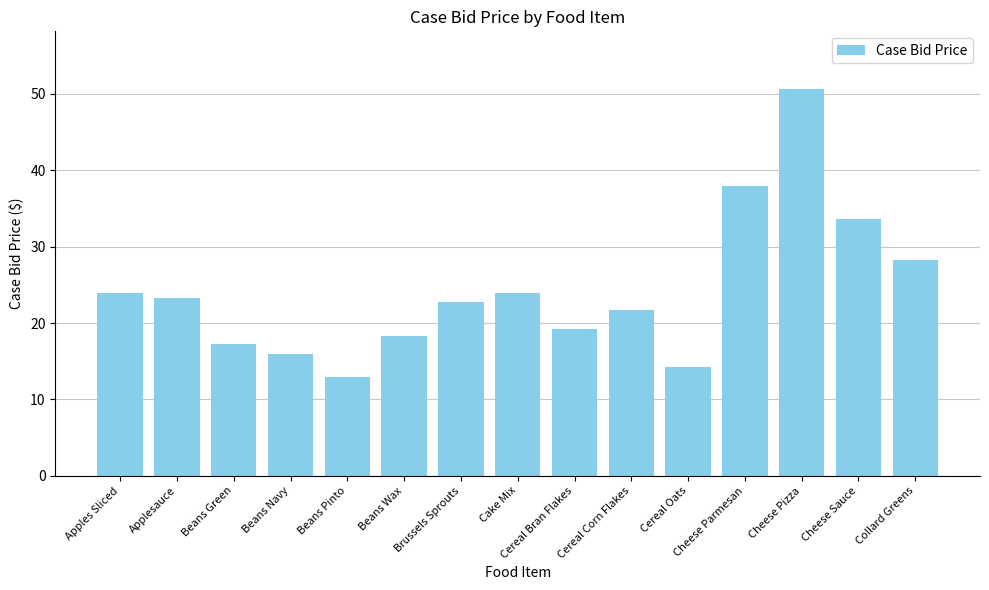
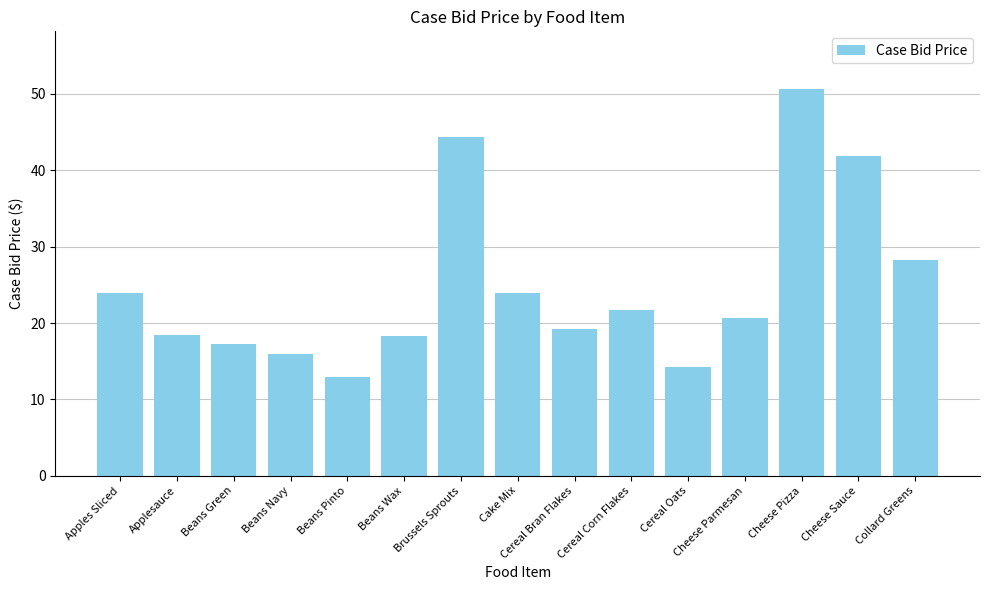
Applesauce: 23 -> 18
Brussels Sprouts: 23 -> 44
Cheese Parmesan: 38 -> 21
Cheese Sauce: 34 -> 42
